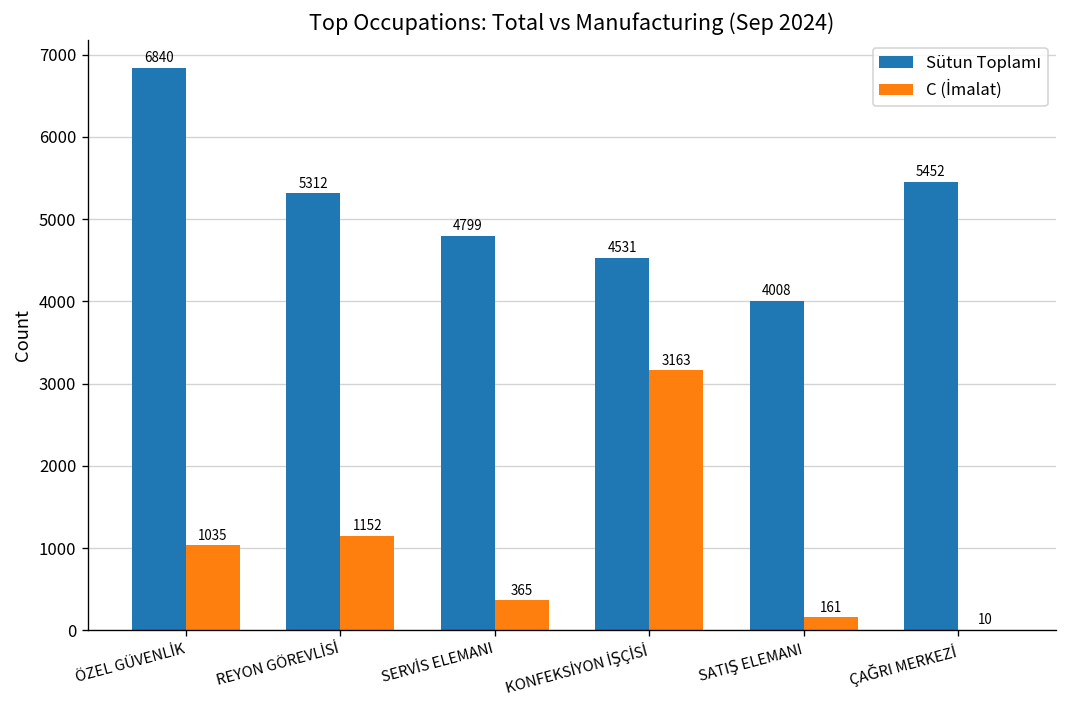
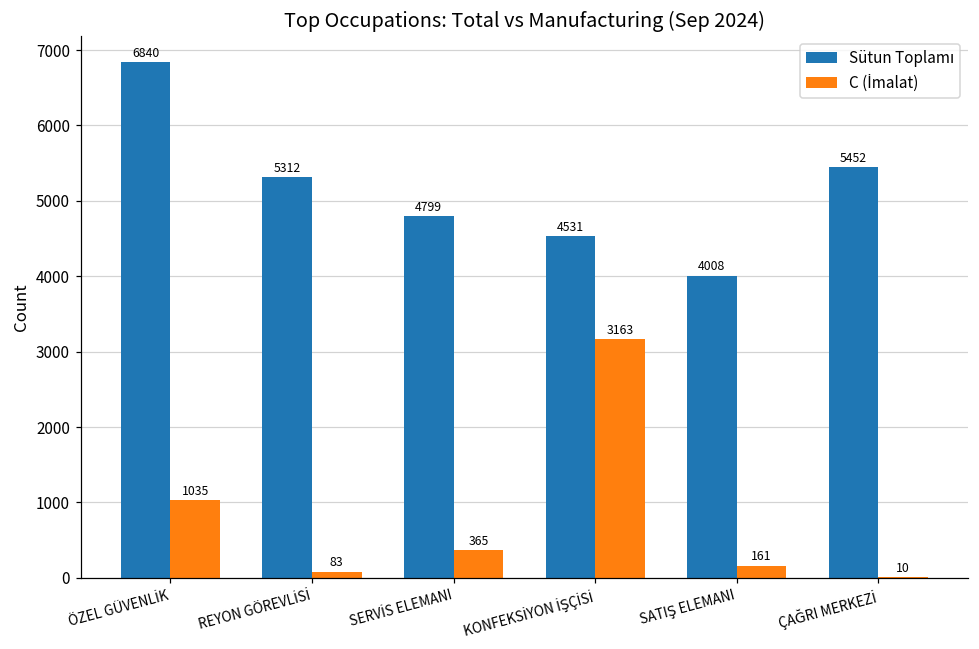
C (İmalat), REYON GÖREVLİSİ: 1152 -> 83
